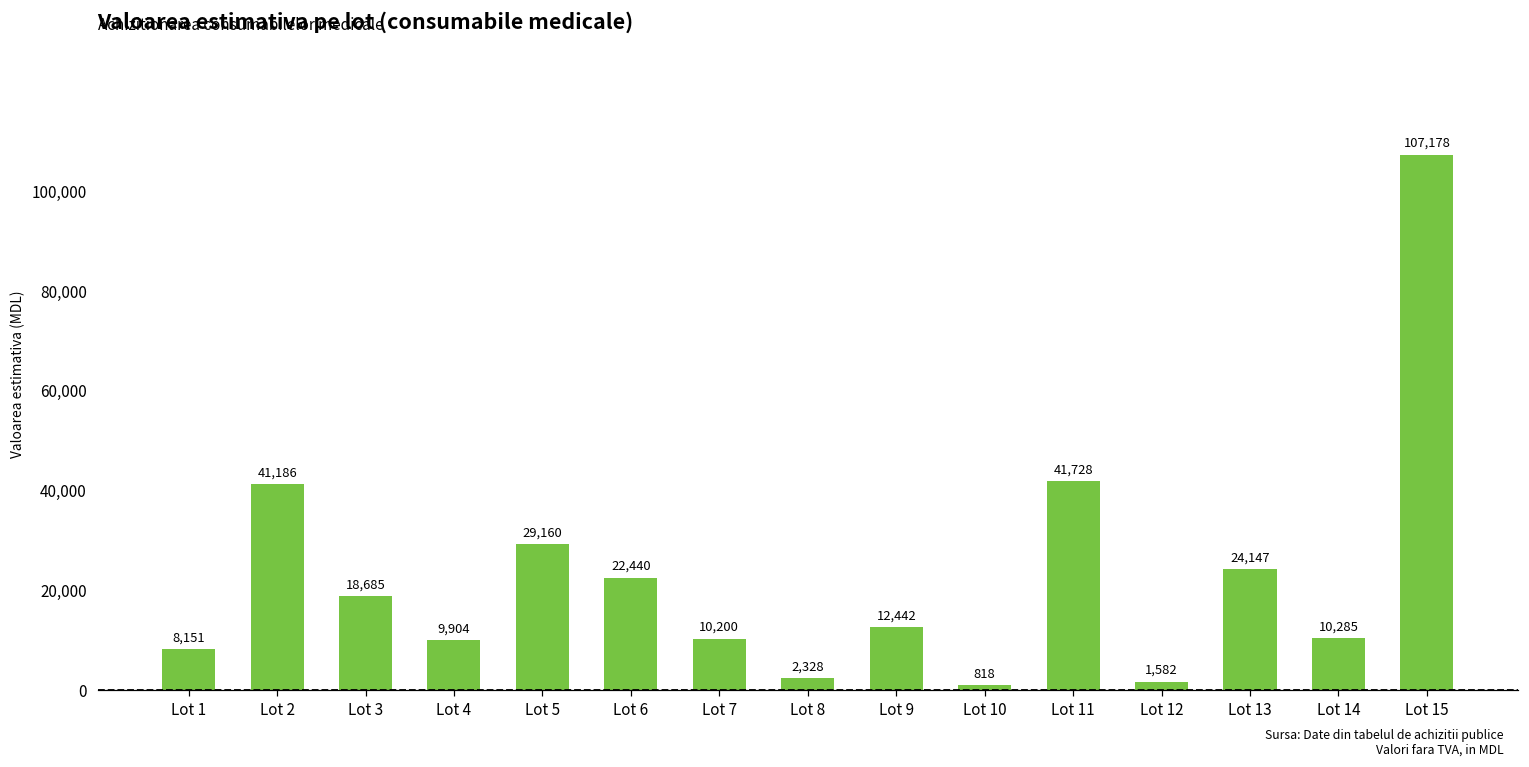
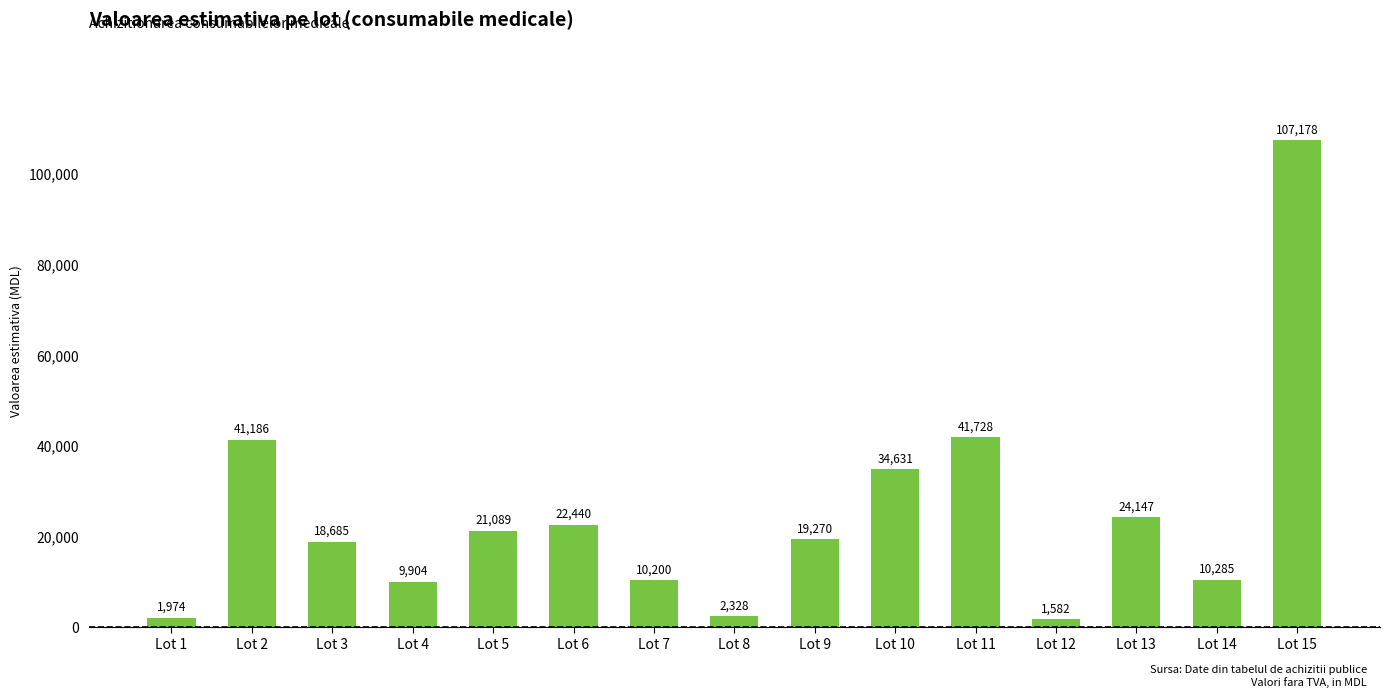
Lot 1: 8,151 -> 1,974
Lot 5: 29,160 -> 21,089
Lot 9: 12,442 -> 19,270
Lot 10: 818 -> 34,631
